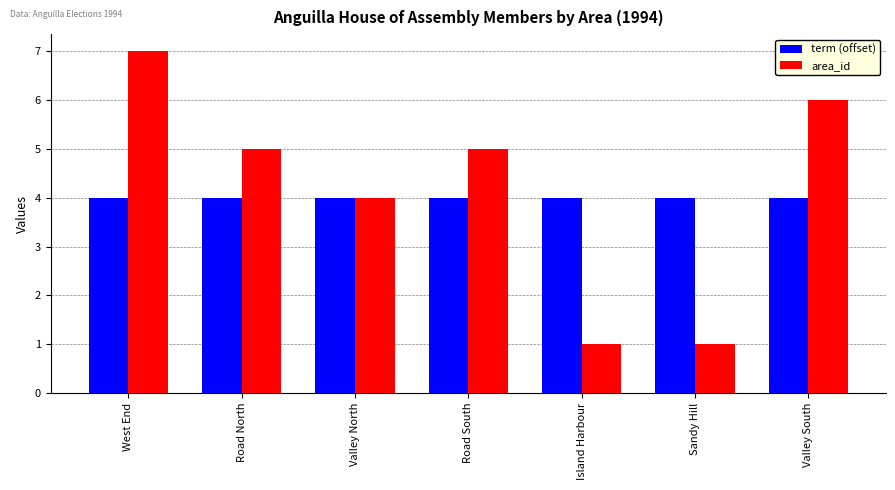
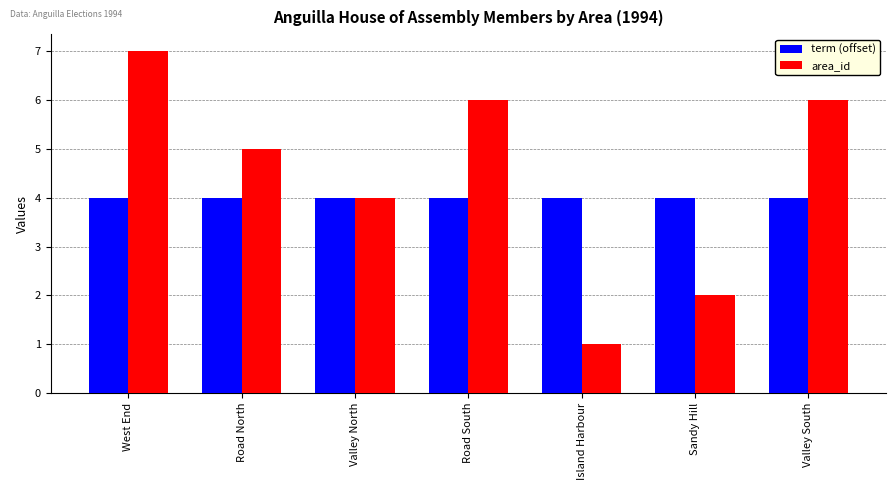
area_id, Road South: 5 -> 6
area_id, Sandy Hill: 1 -> 2
